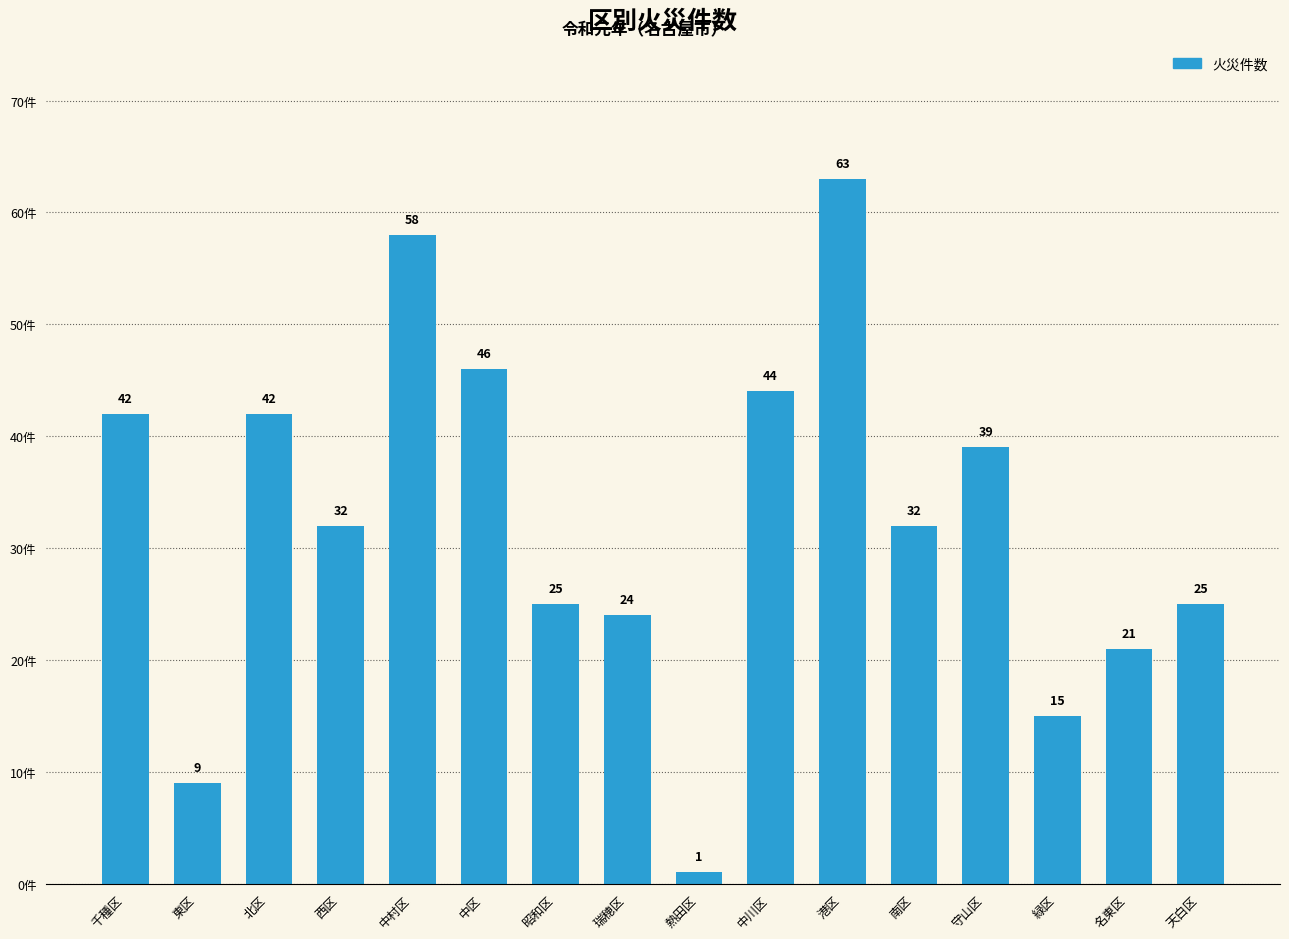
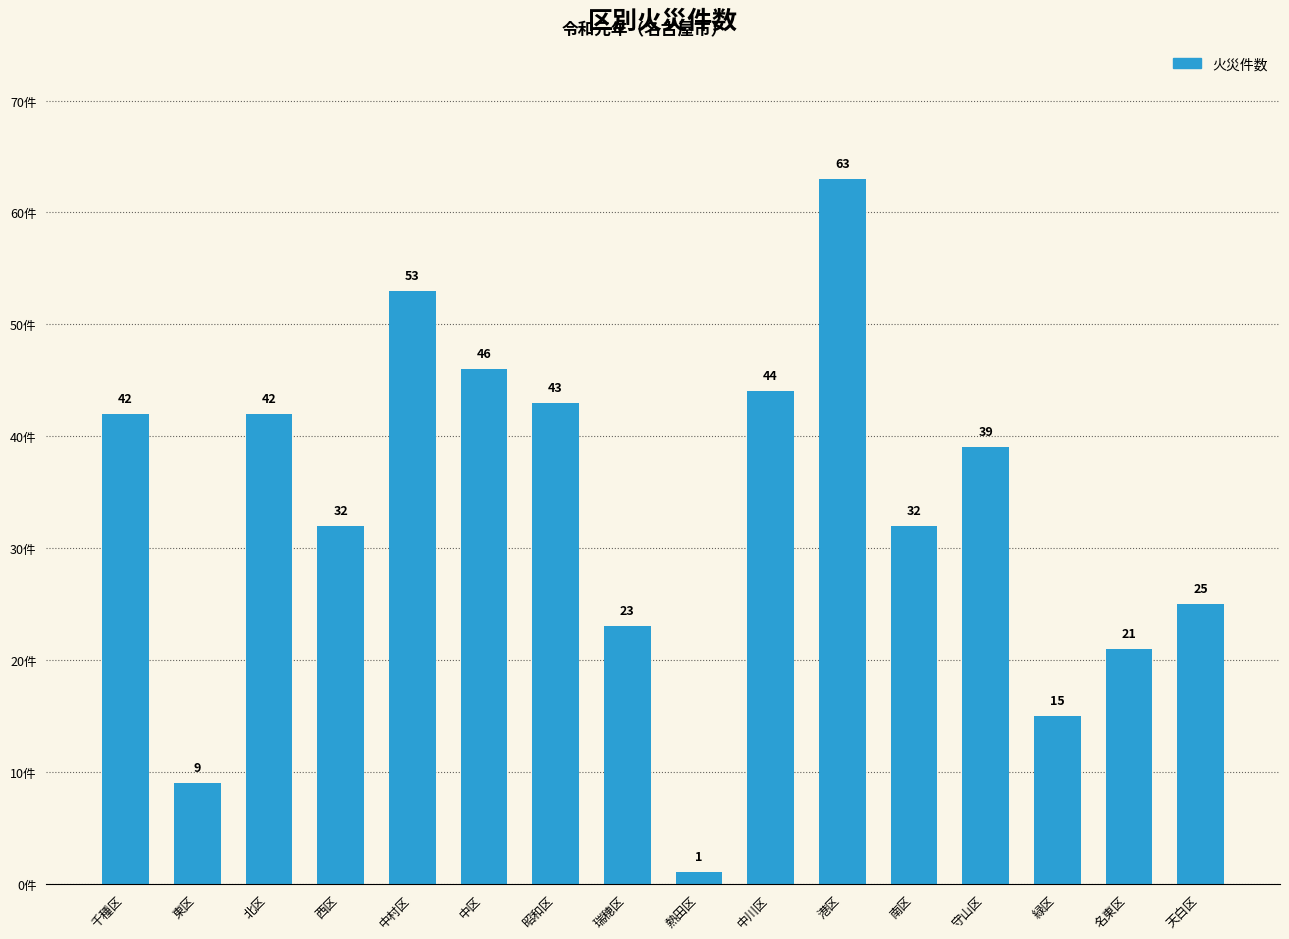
中村区: 58 -> 53
昭和区: 25 -> 43
瑞穂区: 24 -> 23
